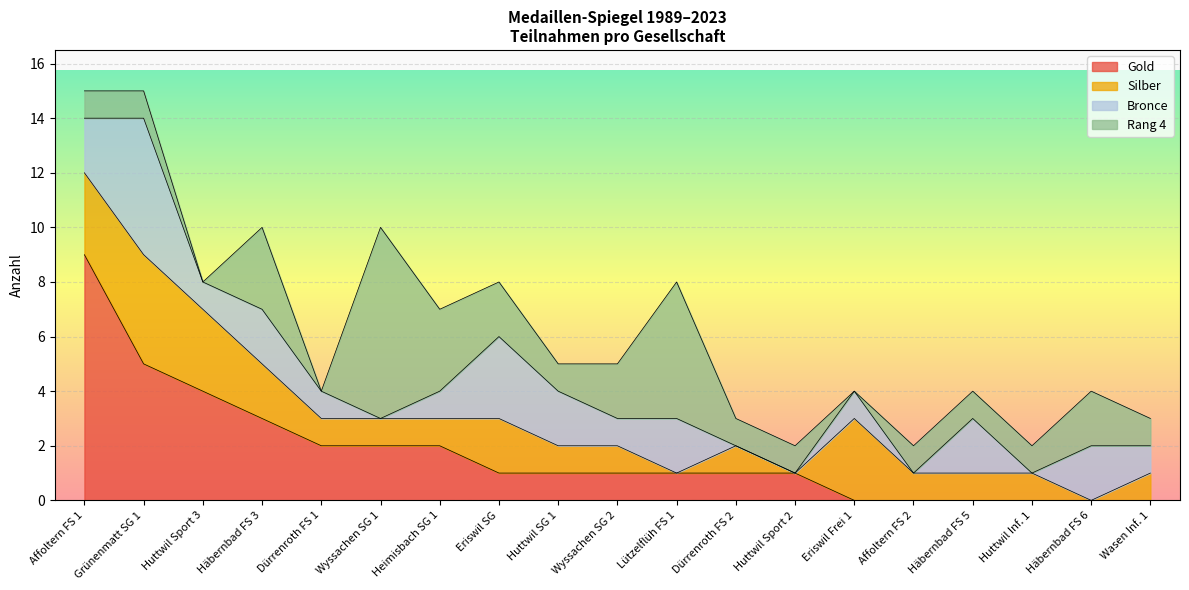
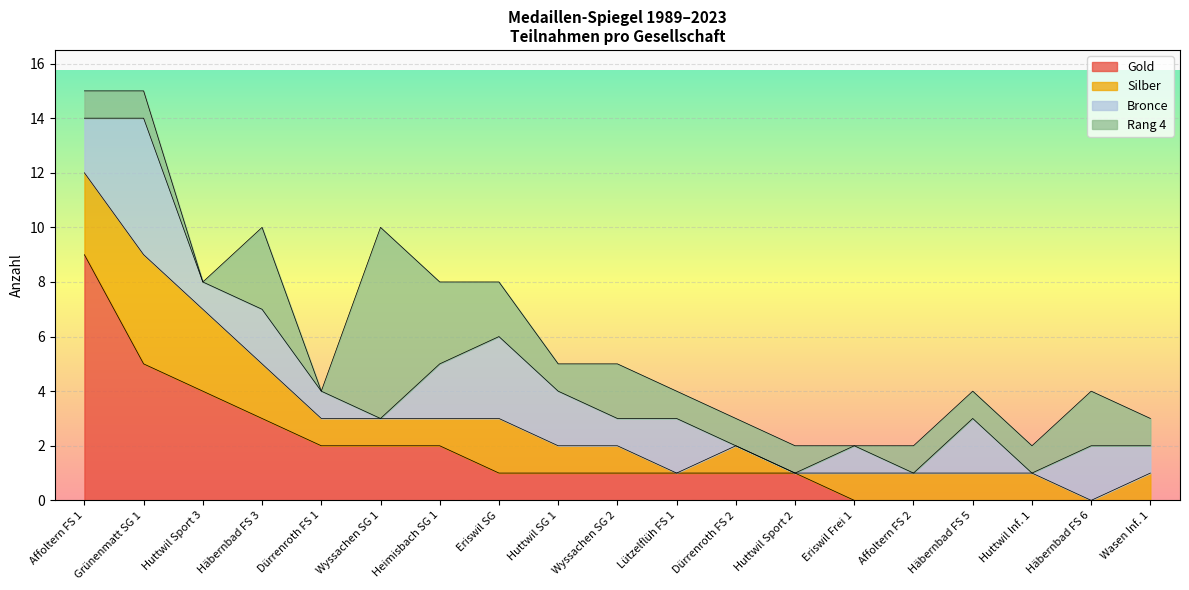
Bronce, Heimisbach SG 1: 1 -> 2
Rang 4, Lützelflüh FS 1: 5 -> 1
Silber, Eriswil Frei 1: 3 -> 1
